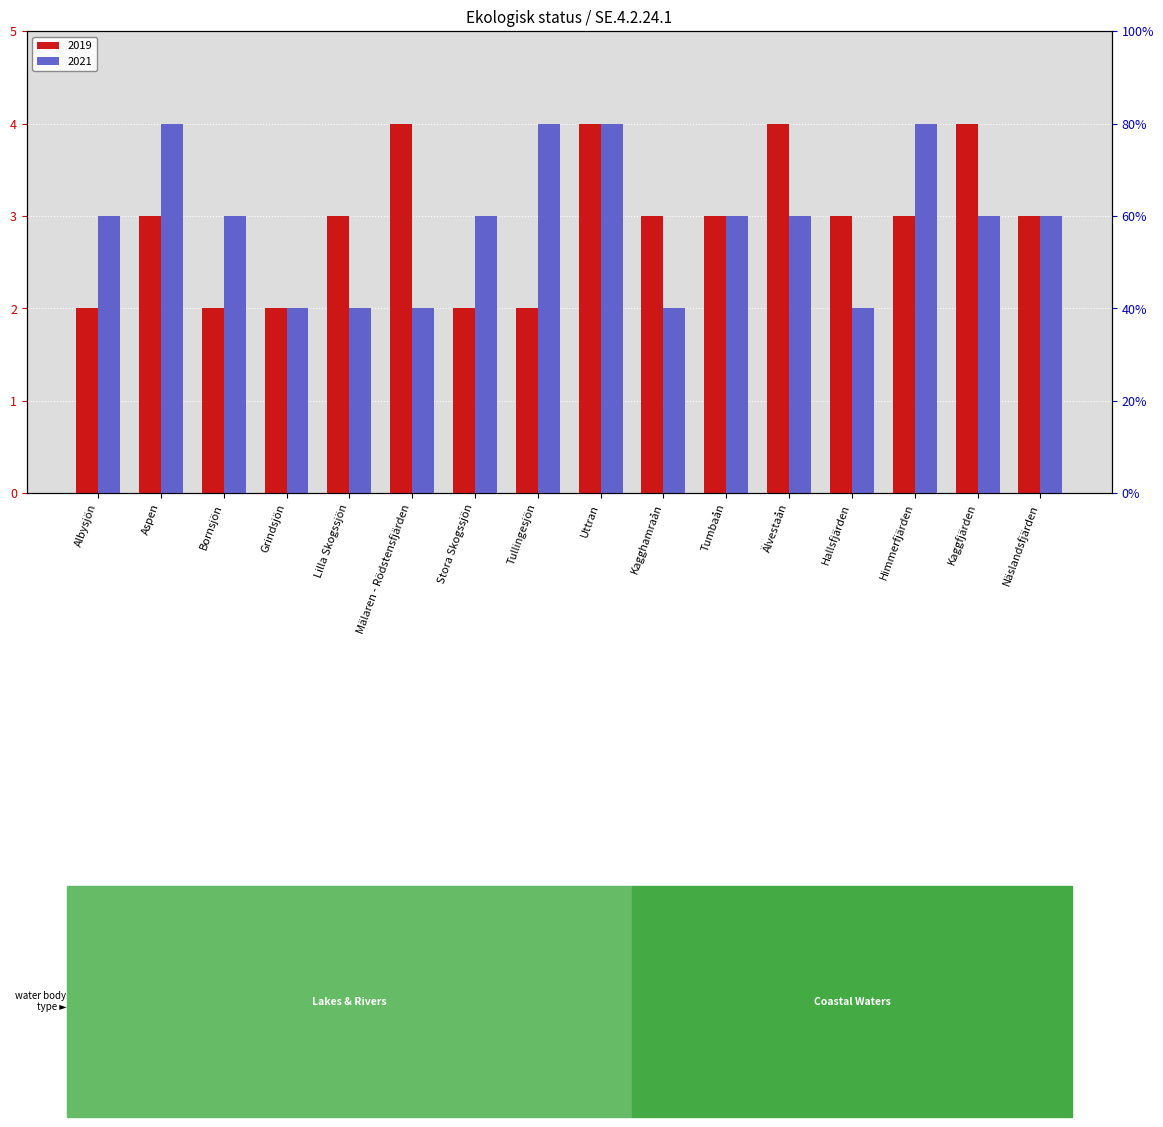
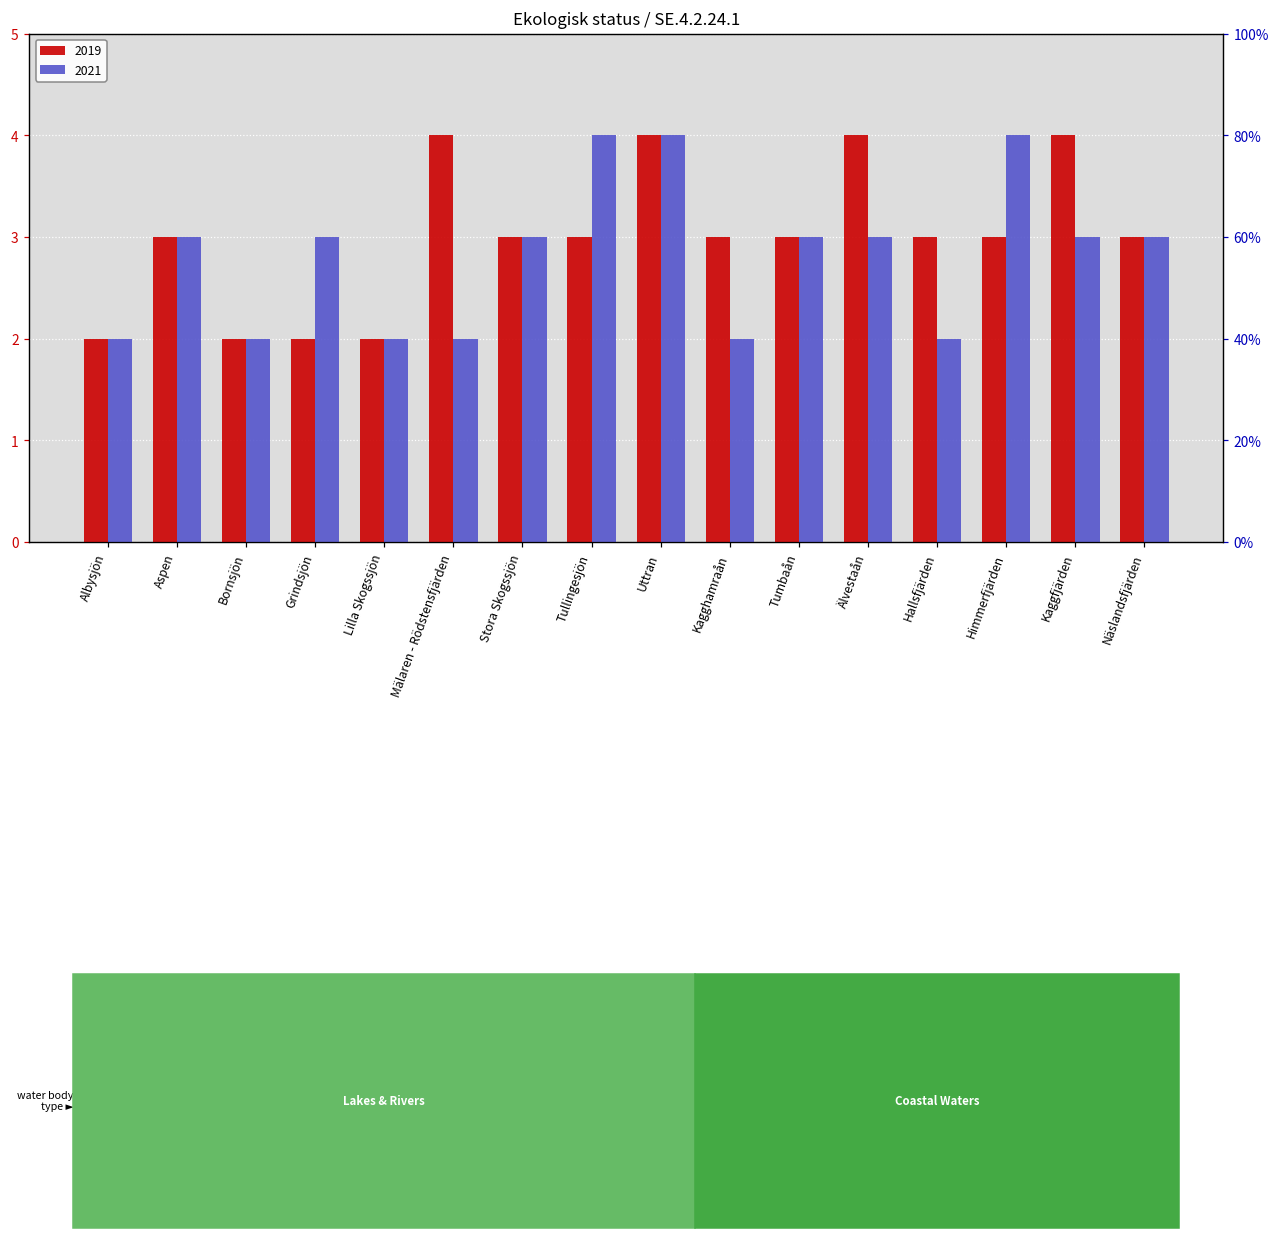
2021, Albysjön: 3 -> 2
2021, Aspen: 4 -> 3
2021, Bornsjön: 3 -> 2
2021, Grindsjön: 2 -> 3
2019, Lilla Skogssjön: 3 -> 2
2019, Stora Skogssjön: 2 -> 3
2019, Tullingesjön: 2 -> 3
